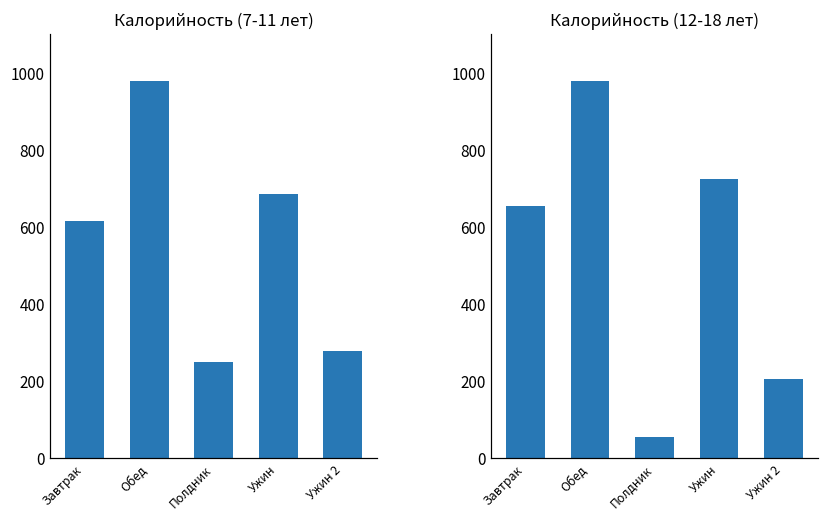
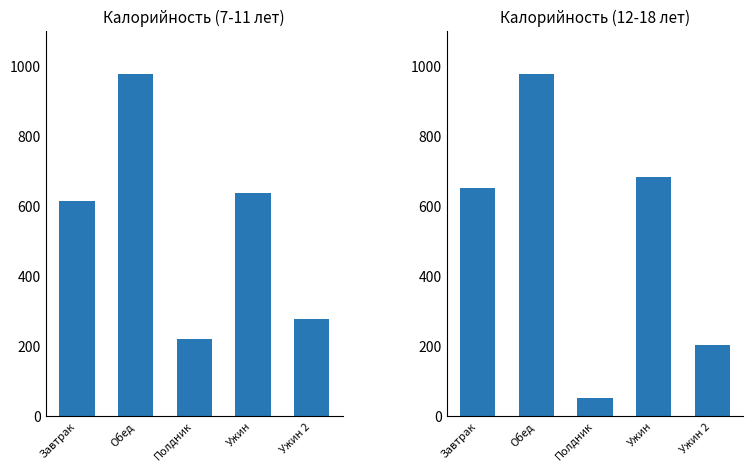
Калорийность (7-11 лет), Полдник: 250 -> 220
Калорийность (7-11 лет), Ужин: 680 -> 640
Калорийность (12-18 лет), Ужин: 720 -> 680
